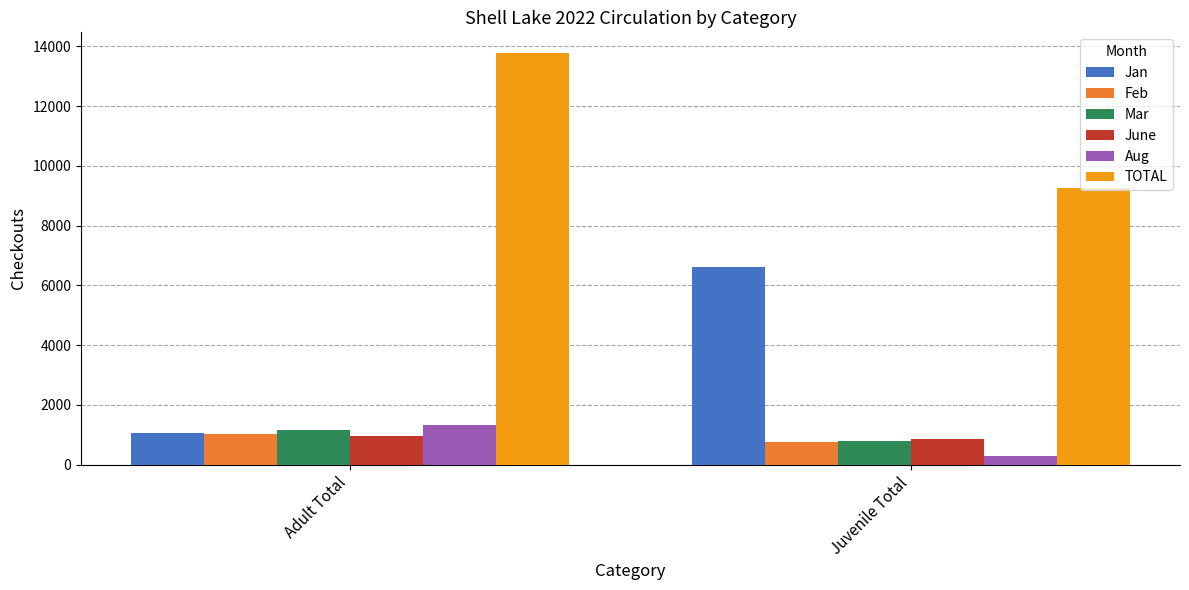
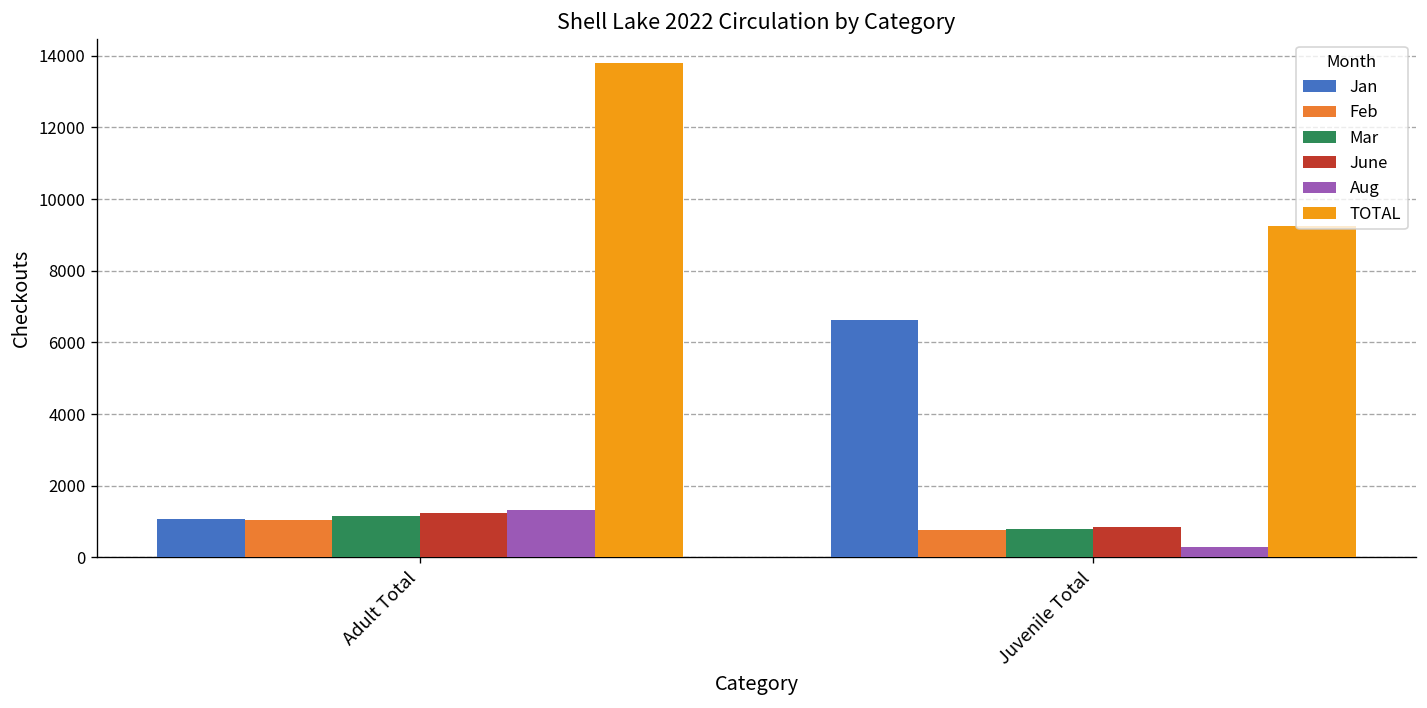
June, Adult Total: 1000 -> 1200
